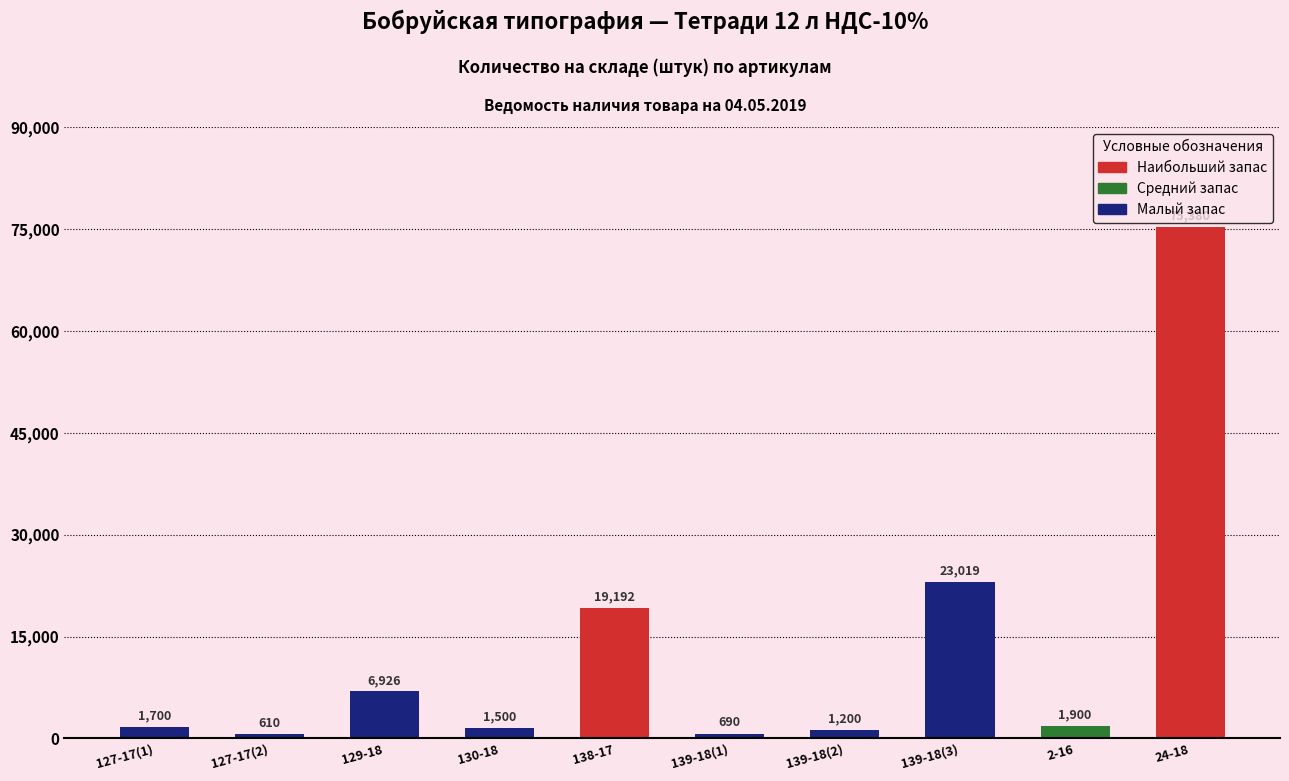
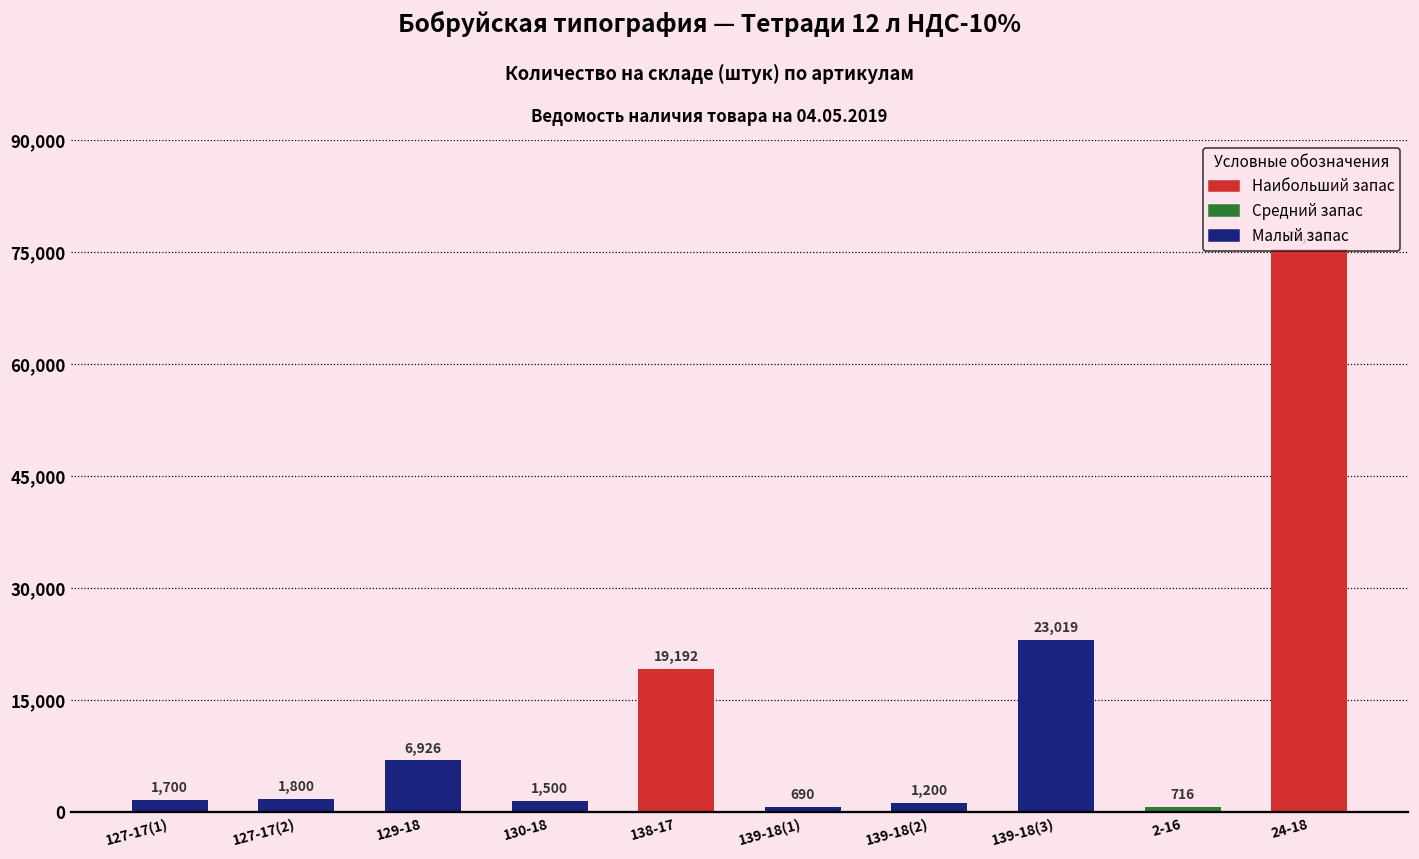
127-17(2): 610 -> 1,800
2-16: 1,900 -> 716
